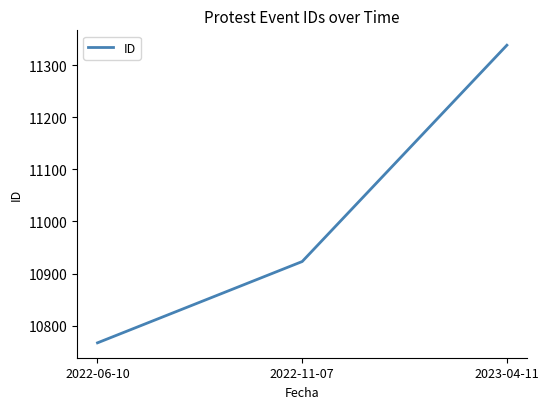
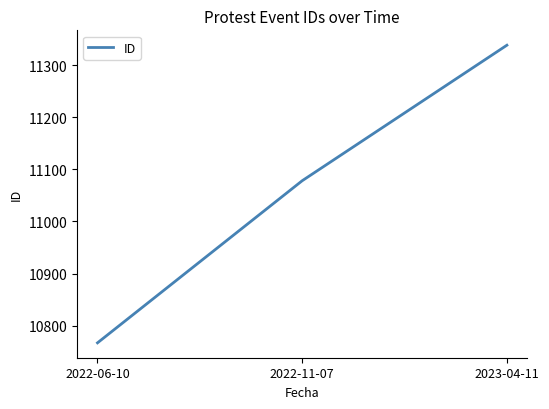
2022-11-07: 10920 -> 11080
